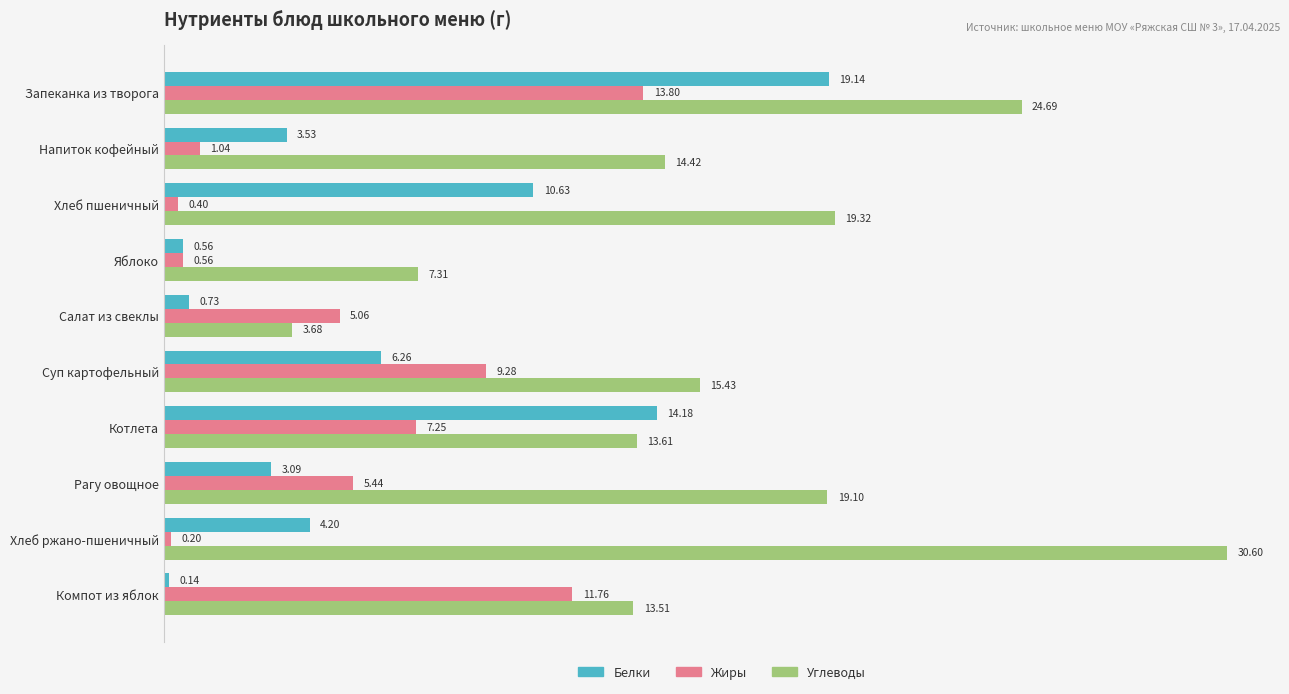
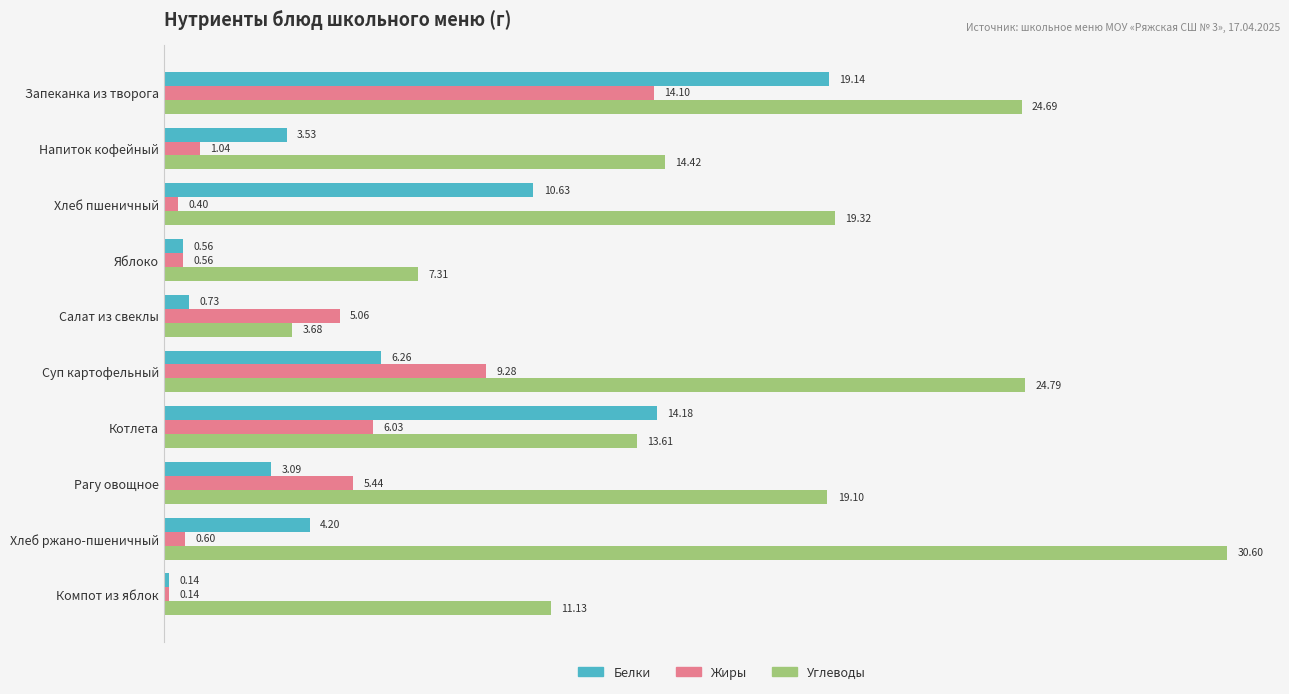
Жиры, Запеканка из творога: 13.80 -> 14.10
Углеводы, Суп картофельный: 15.43 -> 24.79
Жиры, Котлета: 7.25 -> 6.03
Жиры, Хлеб ржано-пшеничный: 0.20 -> 0.60
Жиры, Компот из яблок: 11.76 -> 0.14
Углеводы, Компот из яблок: 13.51 -> 11.13
